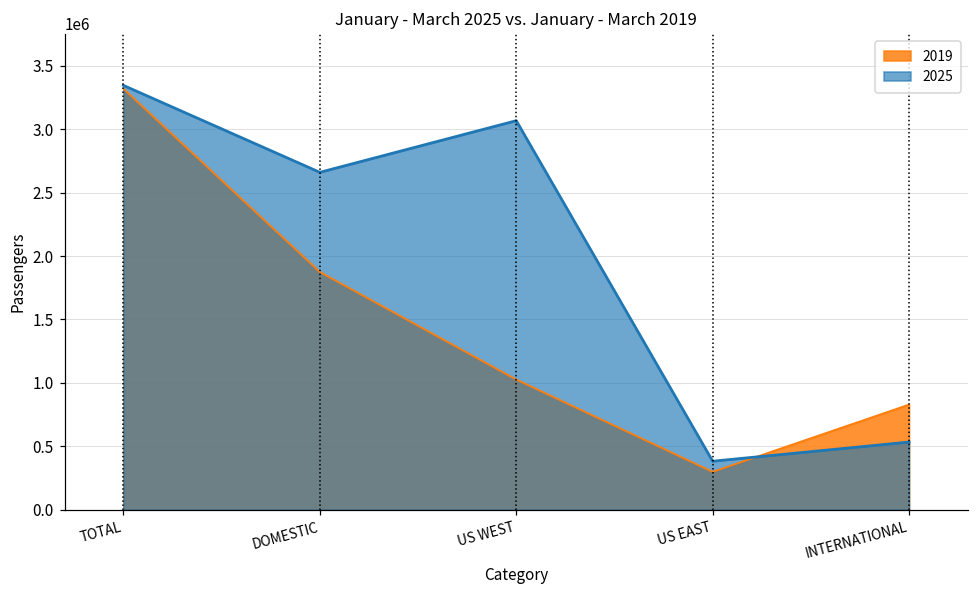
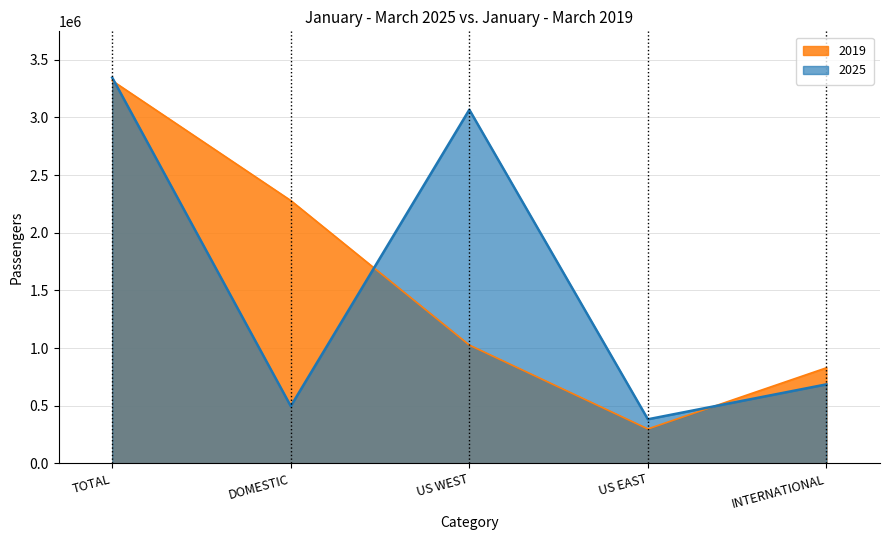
2019, DOMESTIC: 1870000 -> 2280000
2025, DOMESTIC: 2660000 -> 500000
2025, INTERNATIONAL: 530000 -> 690000
